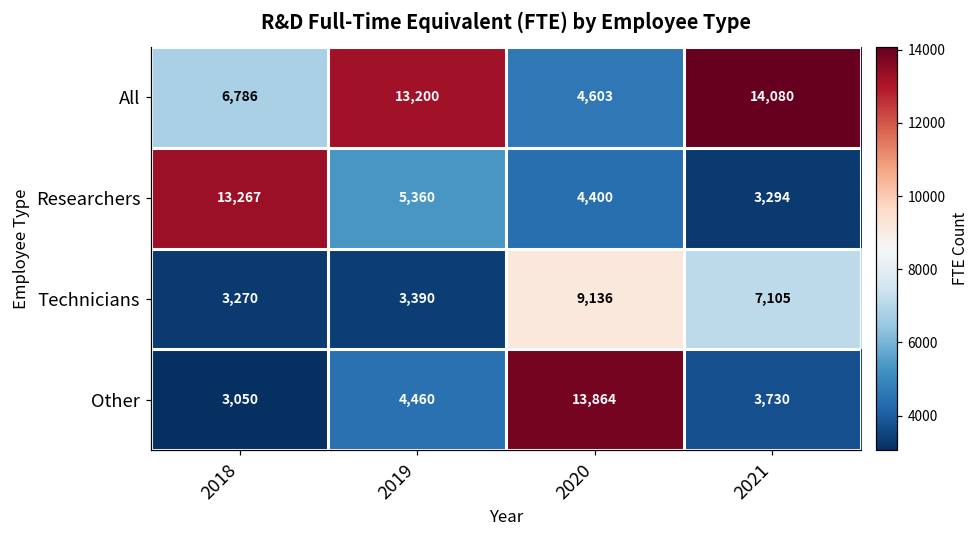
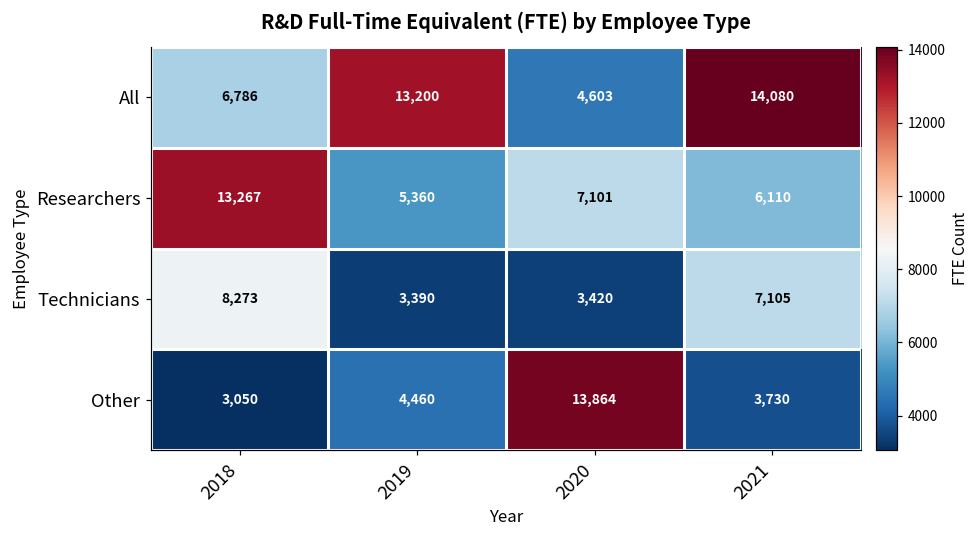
Researchers, 2020: 4,400 -> 7,101
Researchers, 2021: 3,294 -> 6,110
Technicians, 2018: 3,270 -> 8,273
Technicians, 2020: 9,136 -> 3,420
